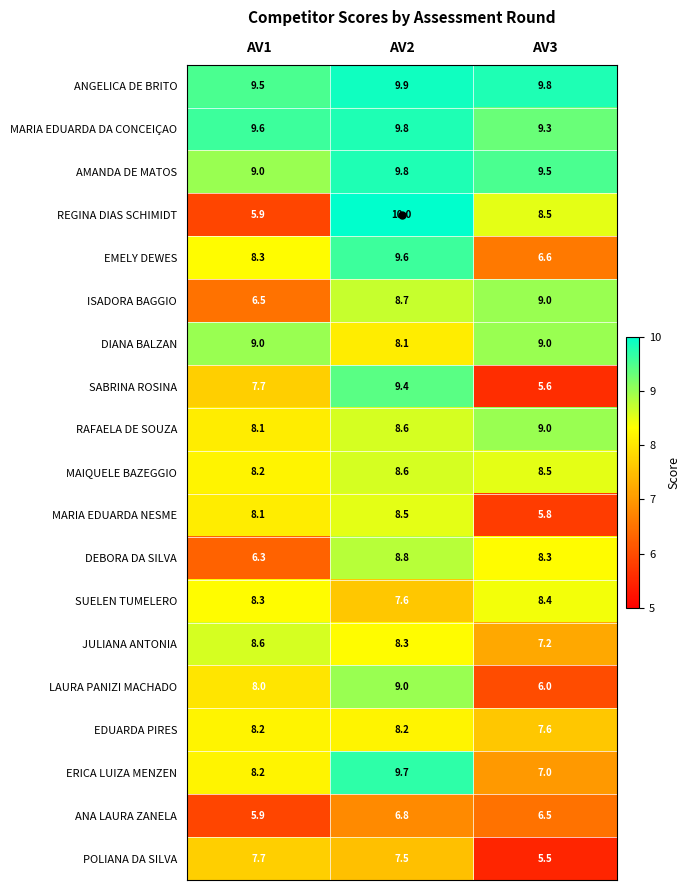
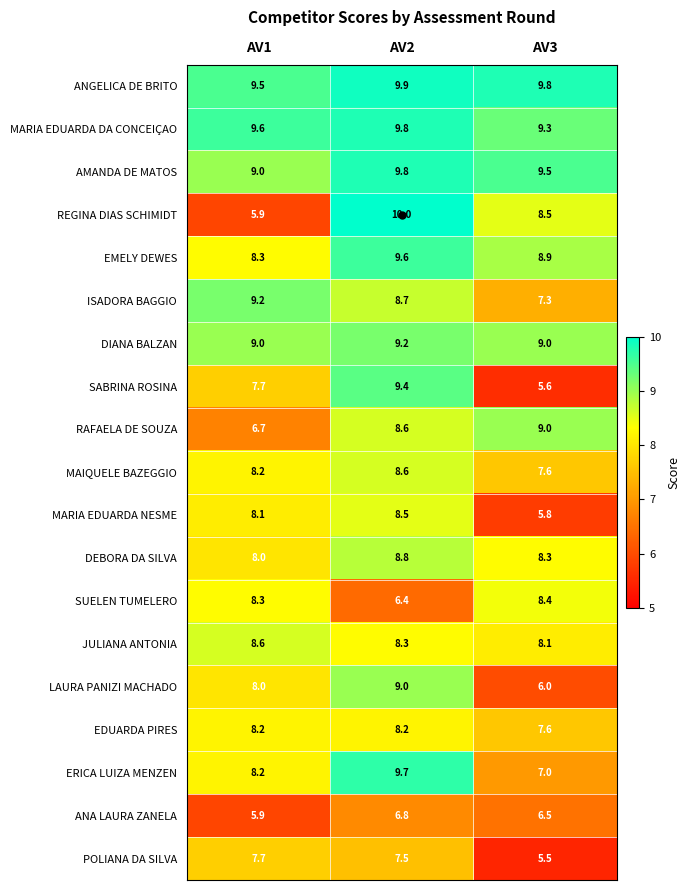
EMELY DEWES, AV3: 6.6 -> 8.9
ISADORA BAGGIO, AV1: 6.5 -> 9.2
ISADORA BAGGIO, AV3: 9.0 -> 7.3
DIANA BALZAN, AV2: 8.1 -> 9.2
RAFAELA DE SOUZA, AV1: 8.1 -> 6.7
MAIQUELE BAZEGGIO, AV3: 8.5 -> 7.6
DEBORA DA SILVA, AV1: 6.3 -> 8.0
SUELEN TUMELERO, AV2: 7.6 -> 6.4
JULIANA ANTONIA, AV3: 7.2 -> 8.1
